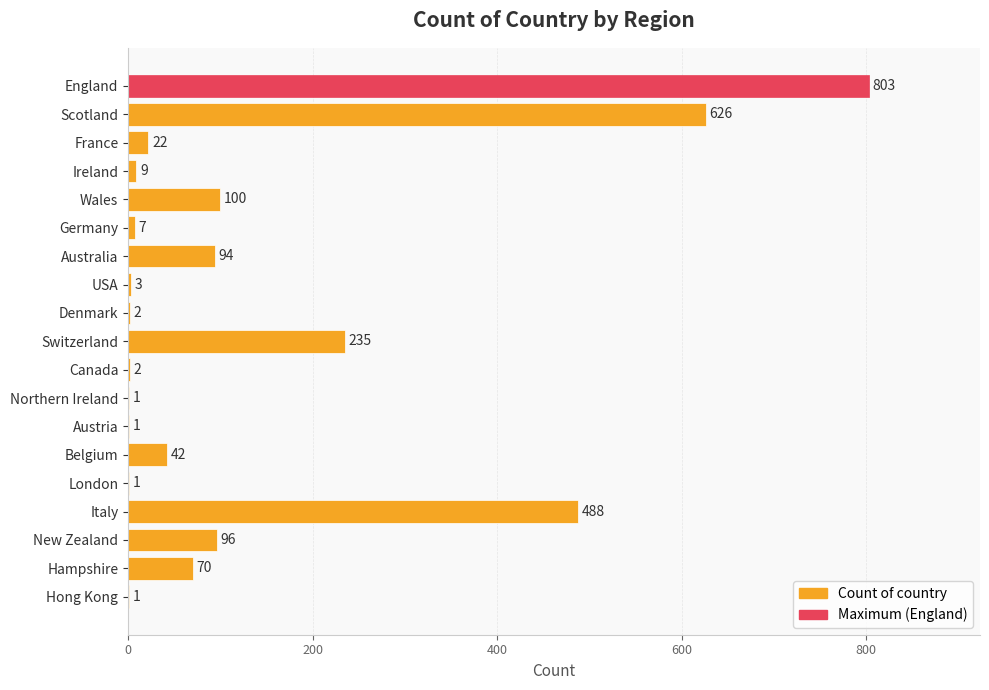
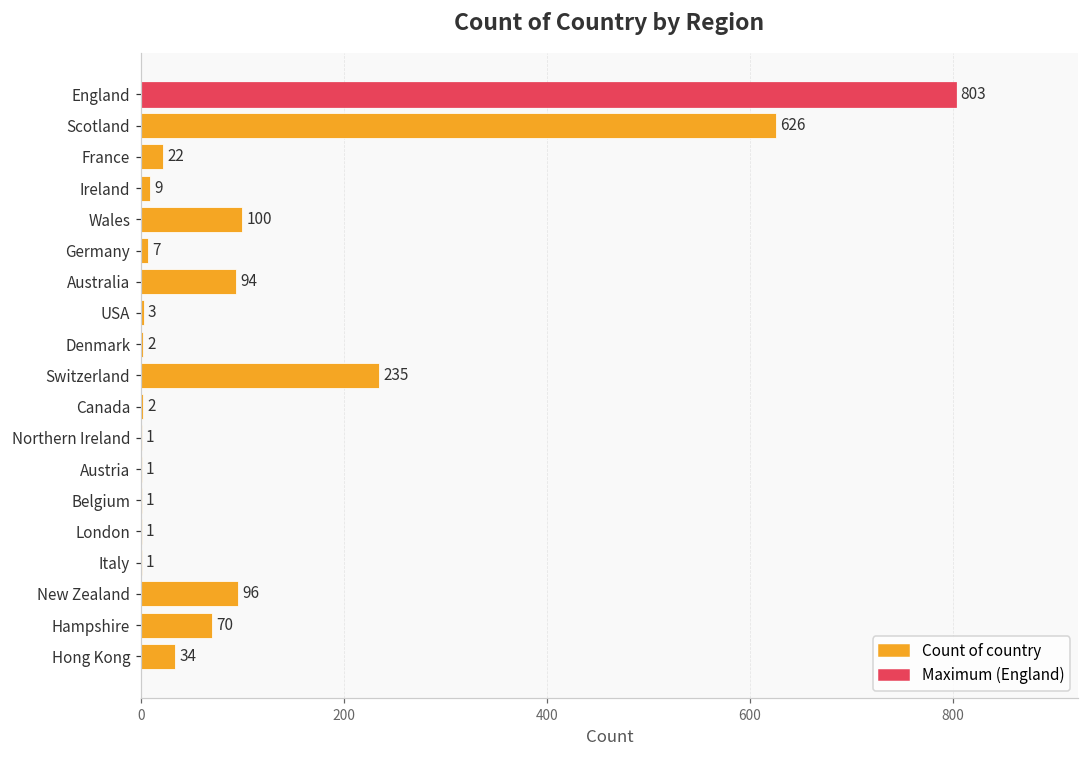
Belgium: 42 -> 1
Italy: 488 -> 1
Hong Kong: 1 -> 34
